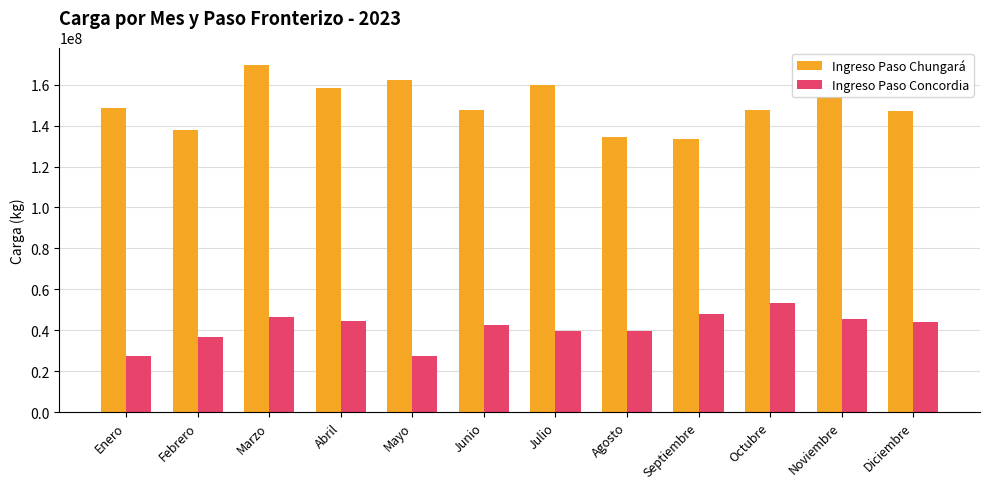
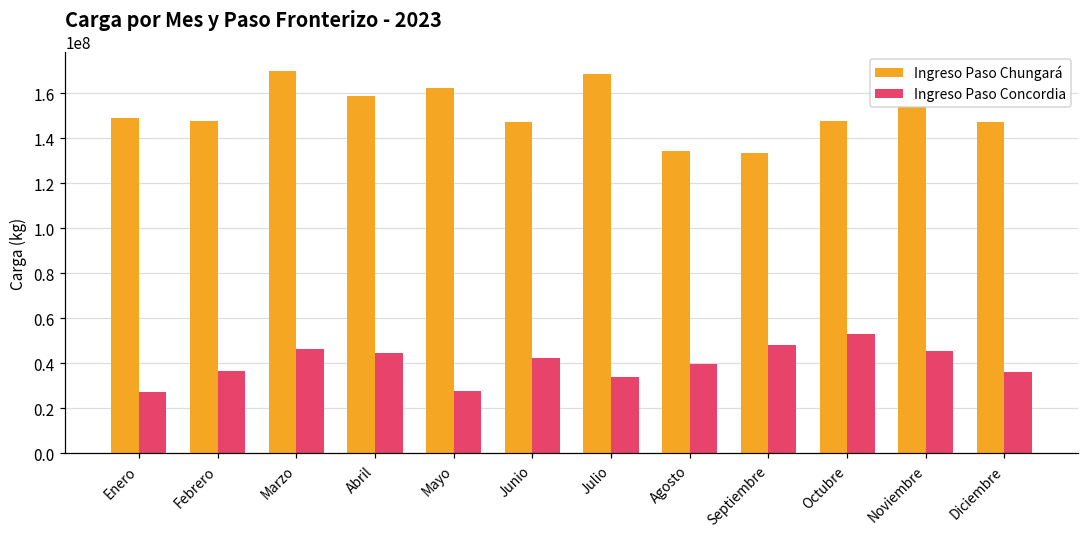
Ingreso Paso Chungará, Febrero: 138000000 -> 148000000
Ingreso Paso Chungará, Julio: 160000000 -> 168000000
Ingreso Paso Concordia, Julio: 39000000 -> 34000000
Ingreso Paso Concordia, Diciembre: 44000000 -> 36000000
